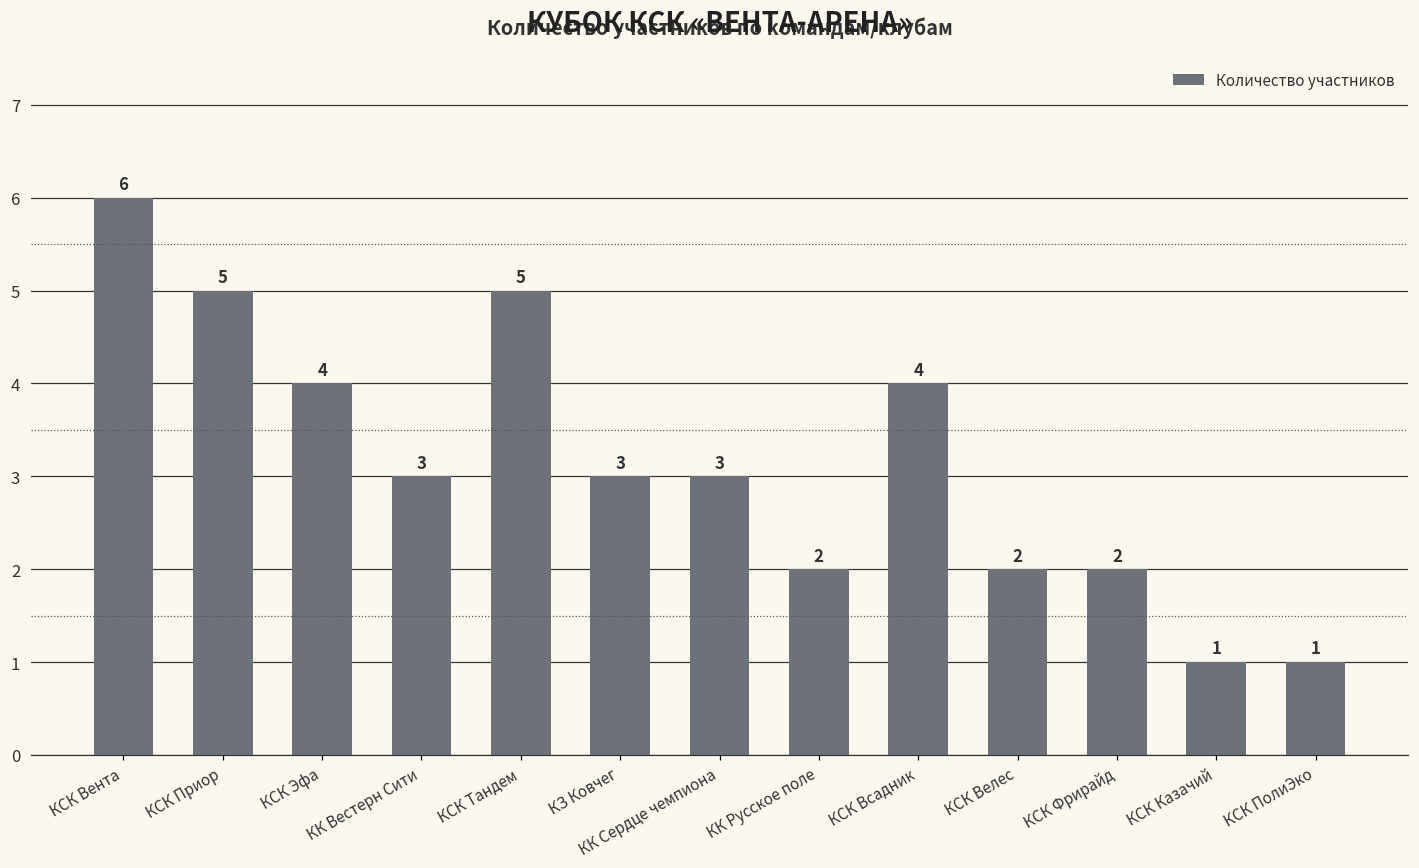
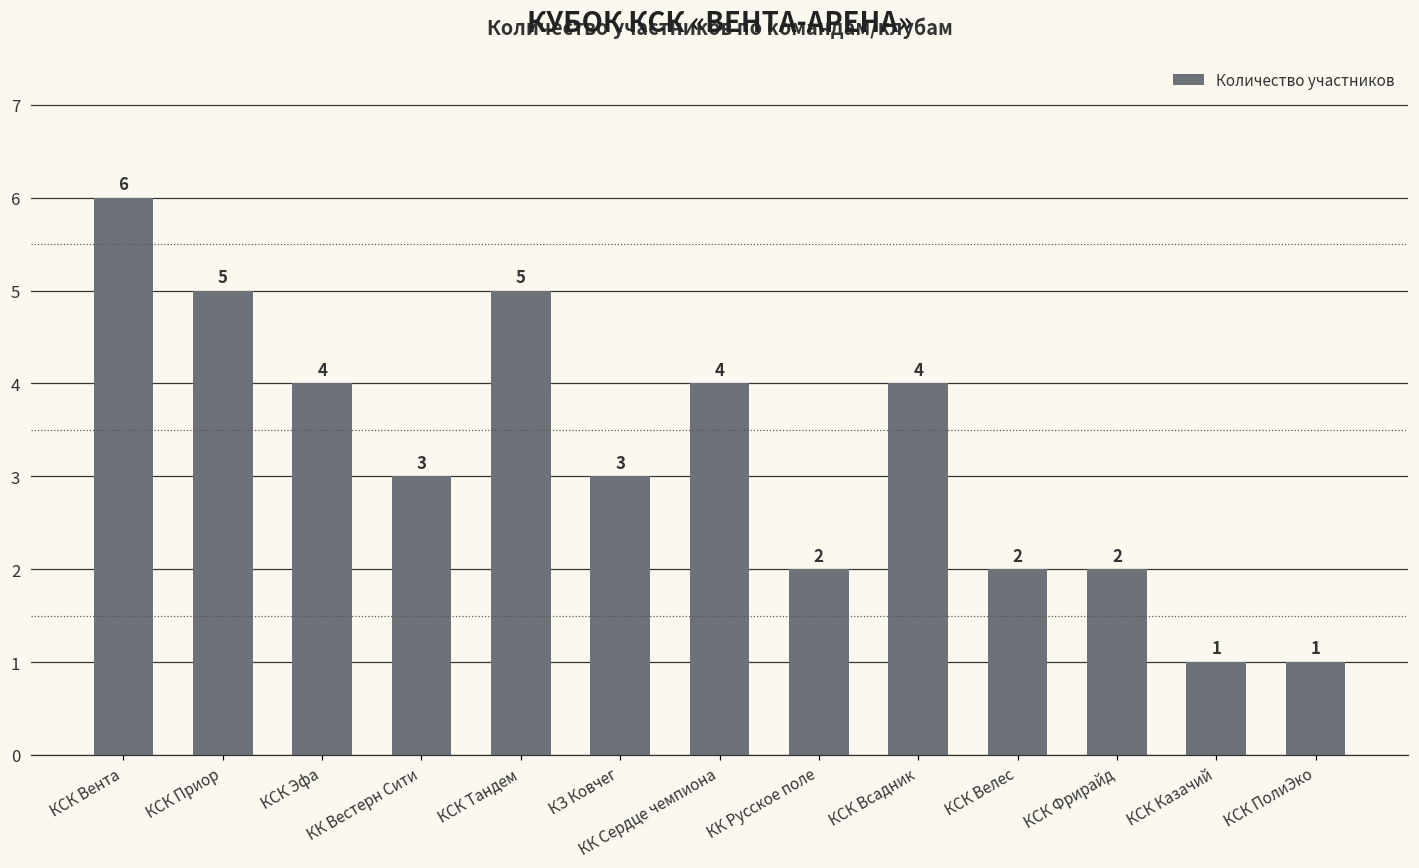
КК Сердце чемпиона: 3 -> 4
